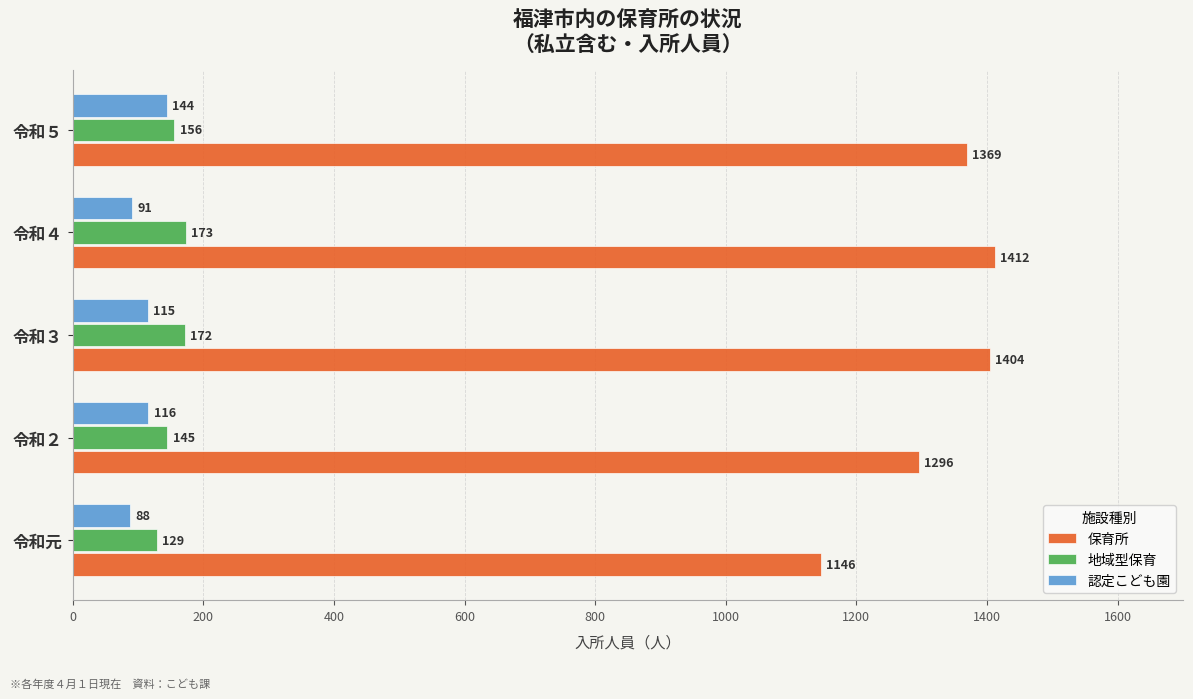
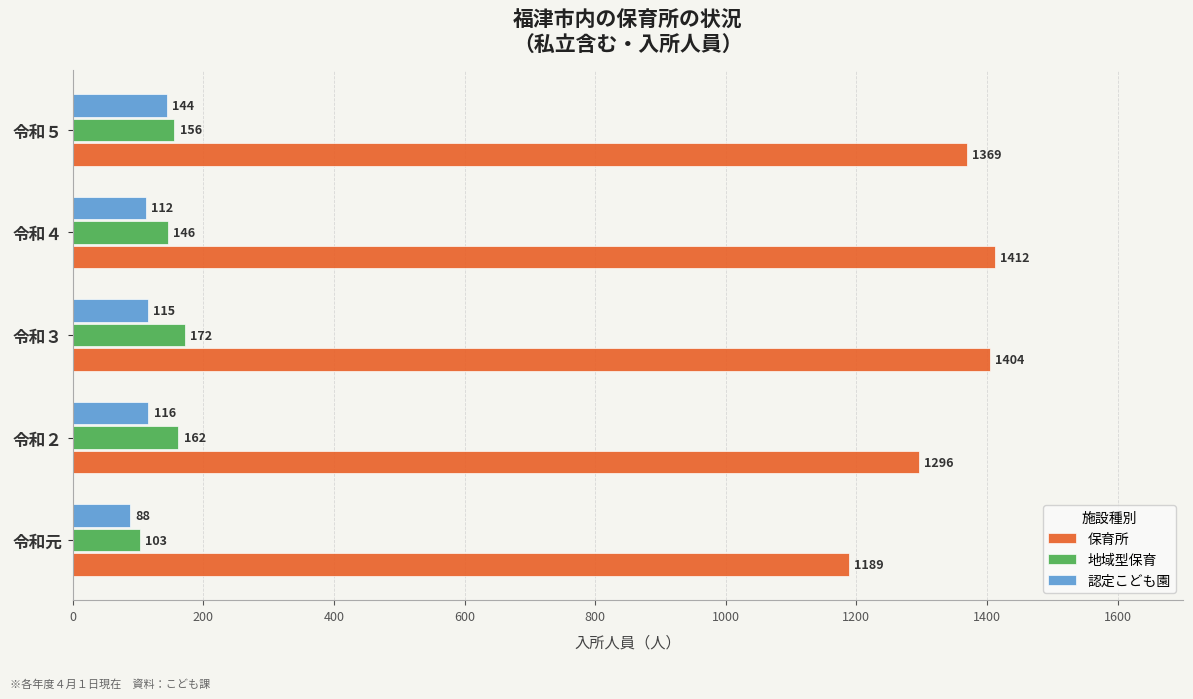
認定こども園, 令和４: 91 -> 112
地域型保育, 令和４: 173 -> 146
地域型保育, 令和２: 145 -> 162
地域型保育, 令和元: 129 -> 103
保育所, 令和元: 1146 -> 1189
